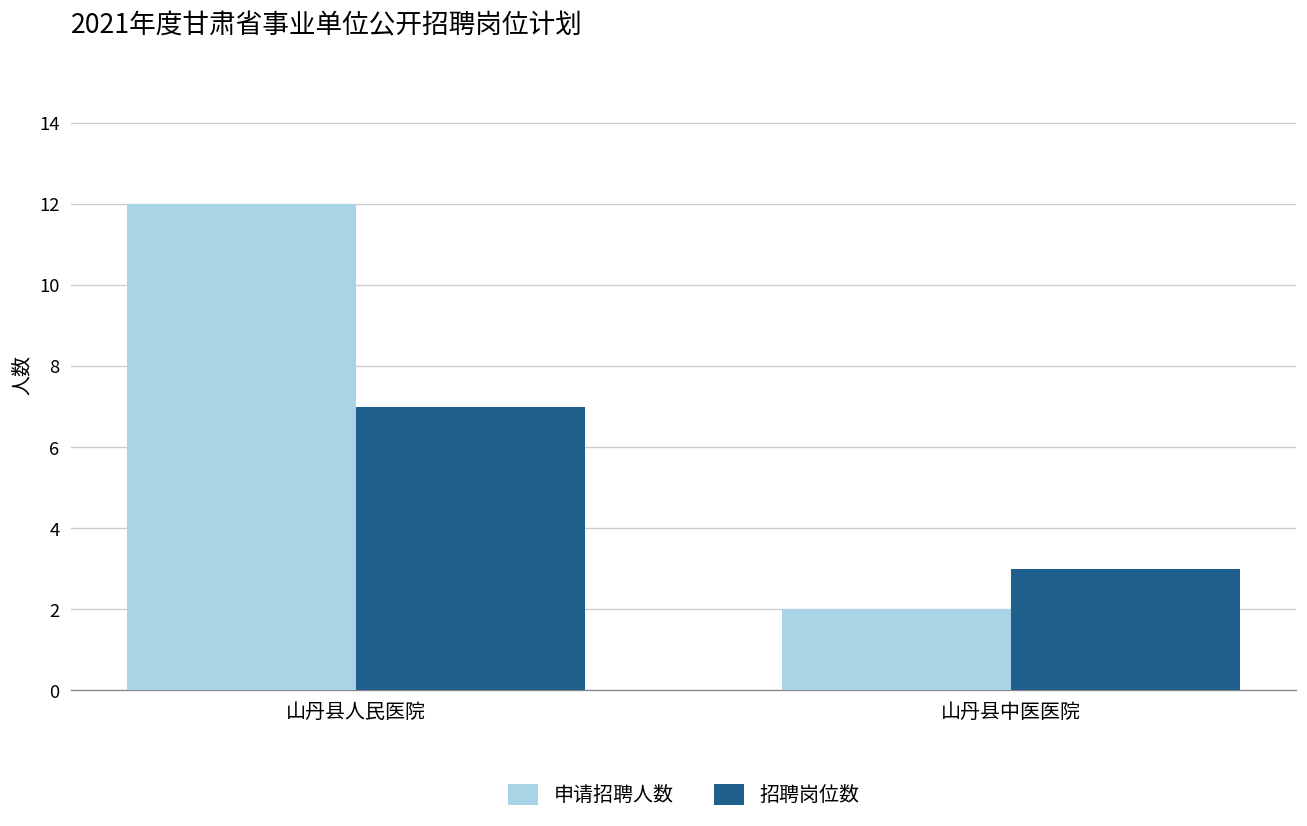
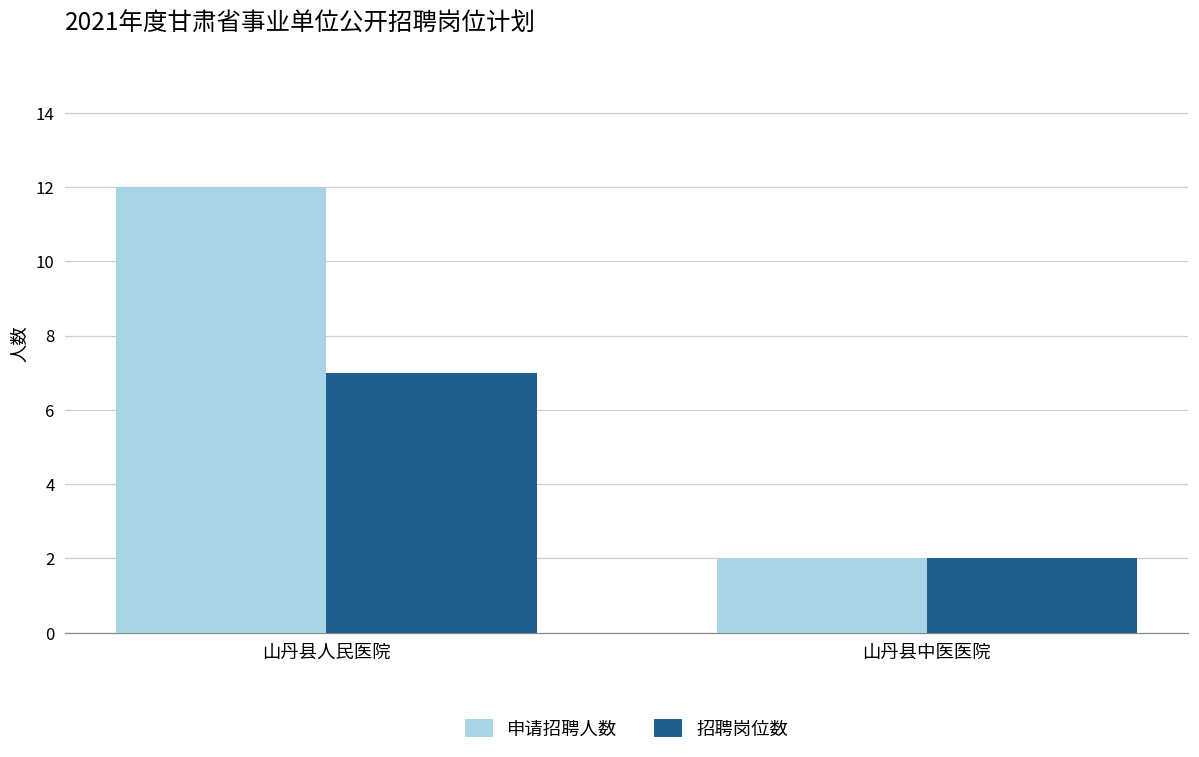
招聘岗位数, 山丹县中医医院: 3 -> 2
